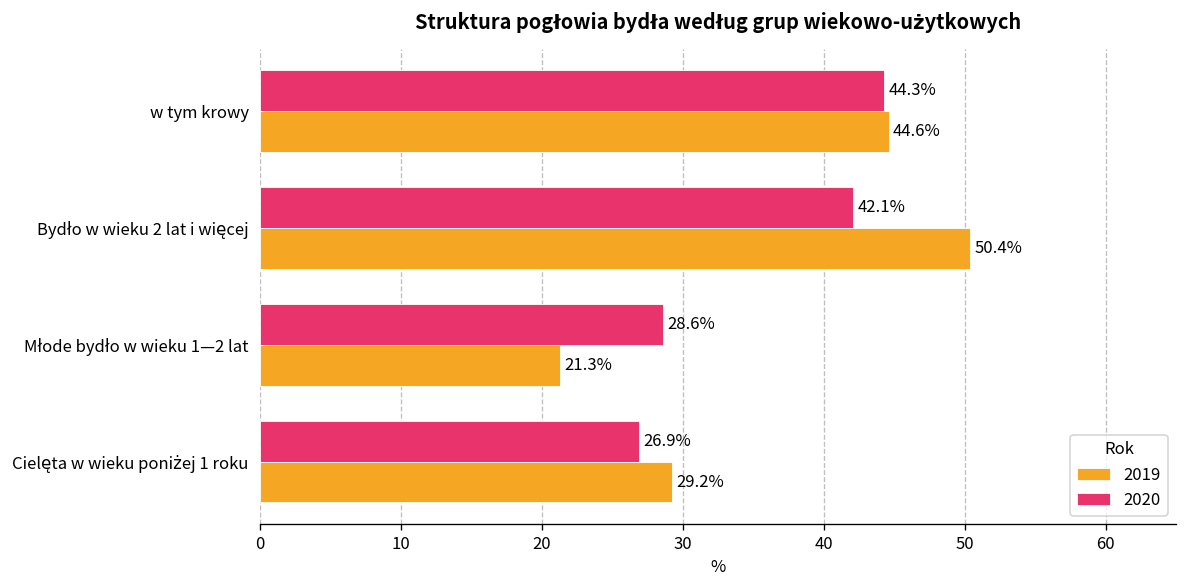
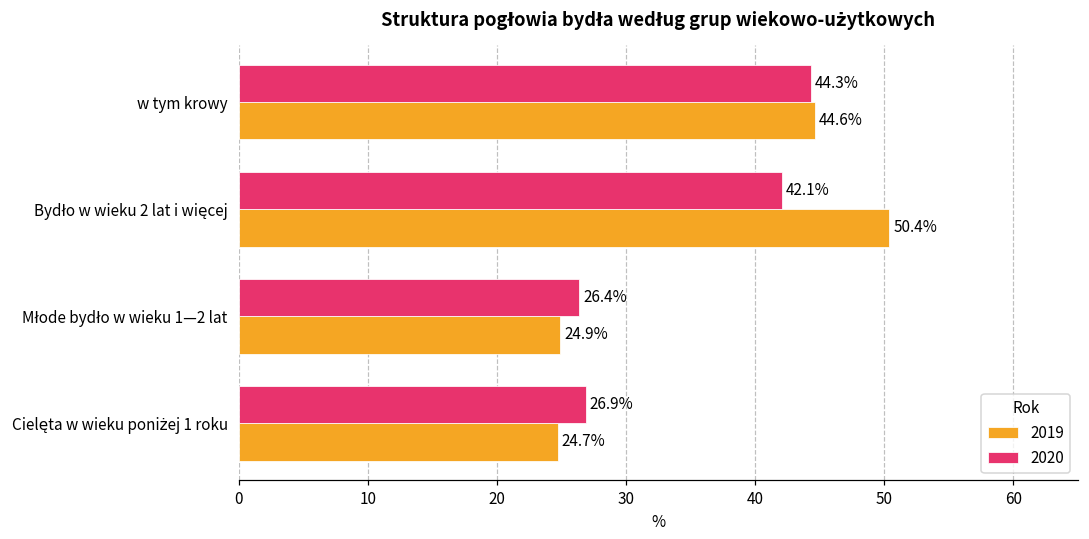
2020, Młode bydło w wieku 1—2 lat: 28.6% -> 26.4%
2019, Młode bydło w wieku 1—2 lat: 21.3% -> 24.9%
2019, Cielęta w wieku poniżej 1 roku: 29.2% -> 24.7%
